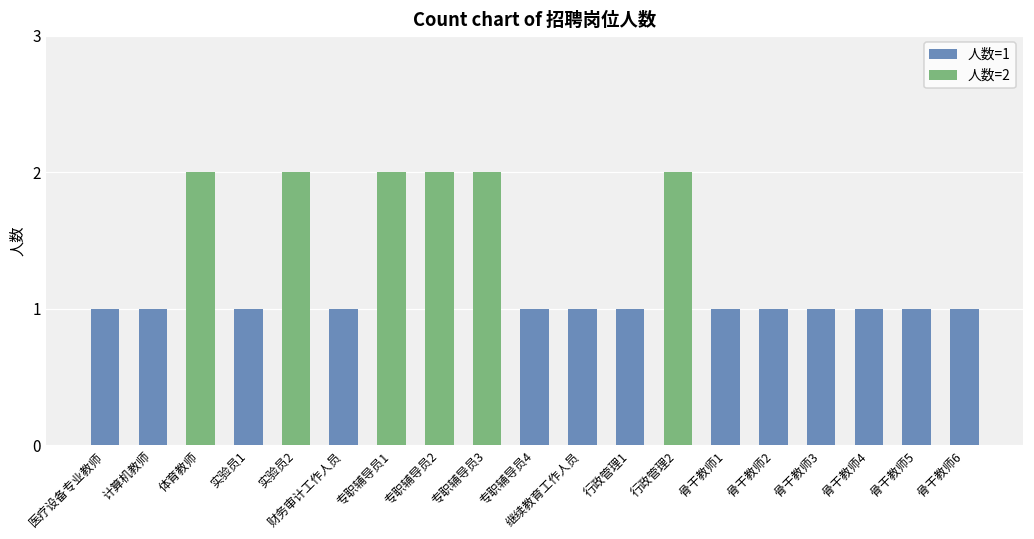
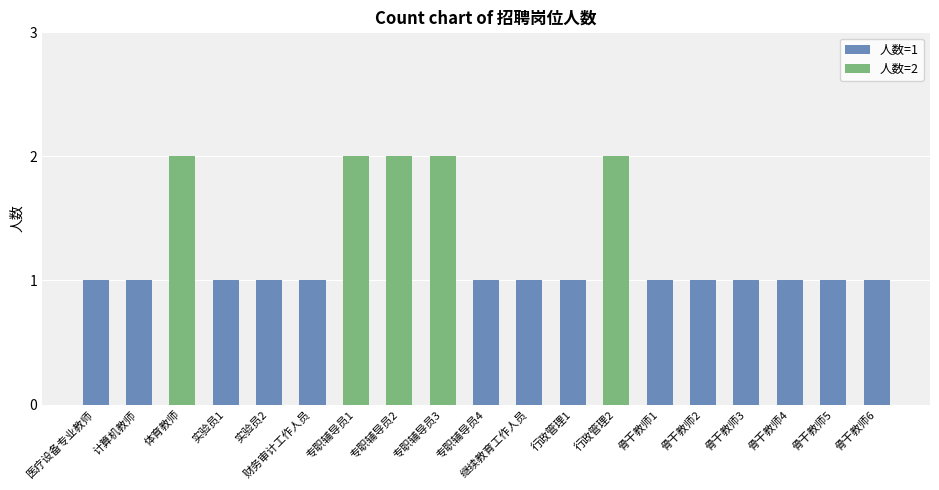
实验员2: 2 -> 1
